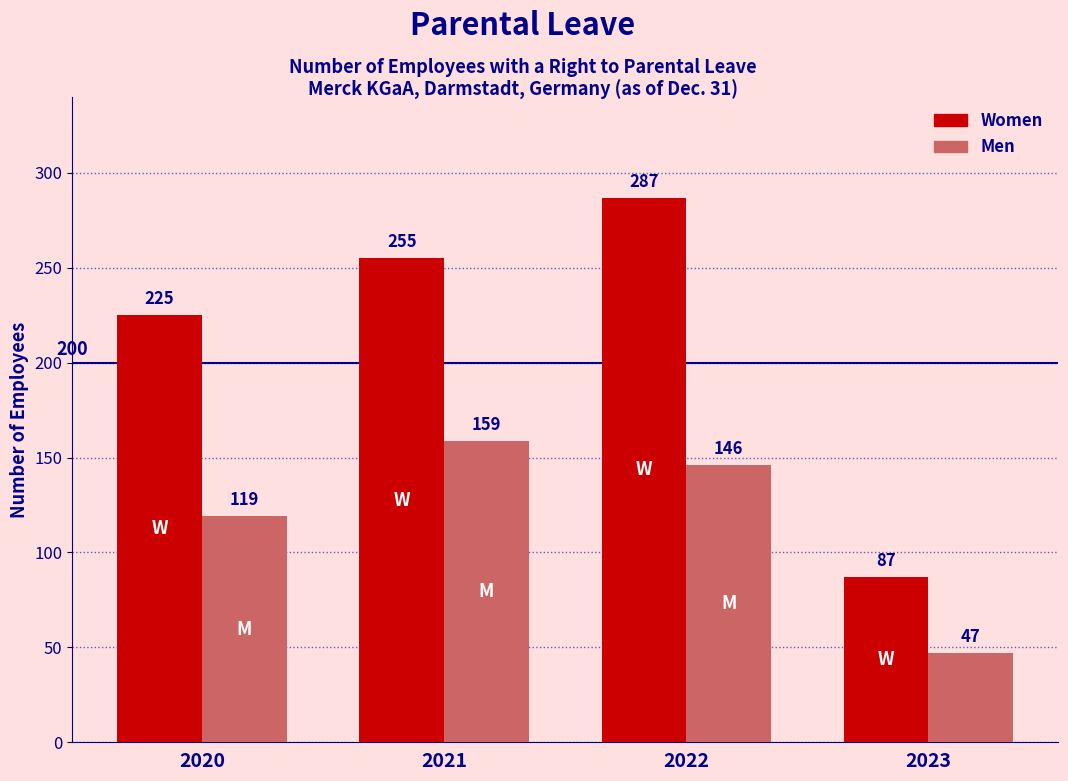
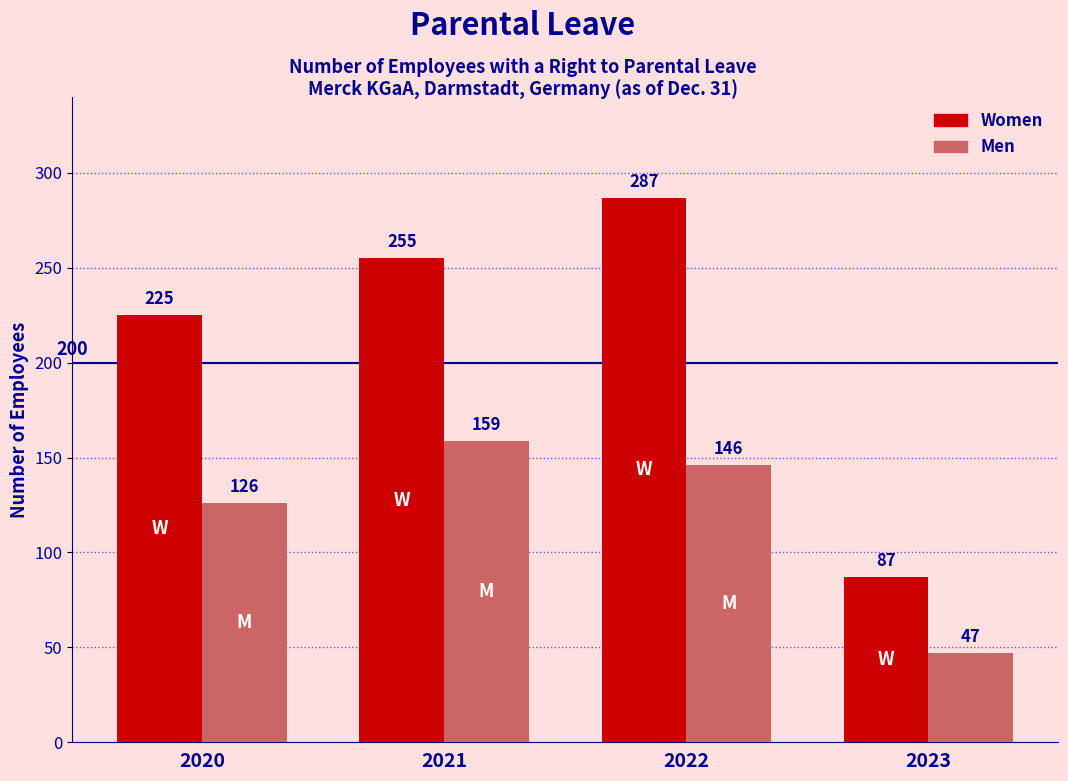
Men, 2020: 119 -> 126
